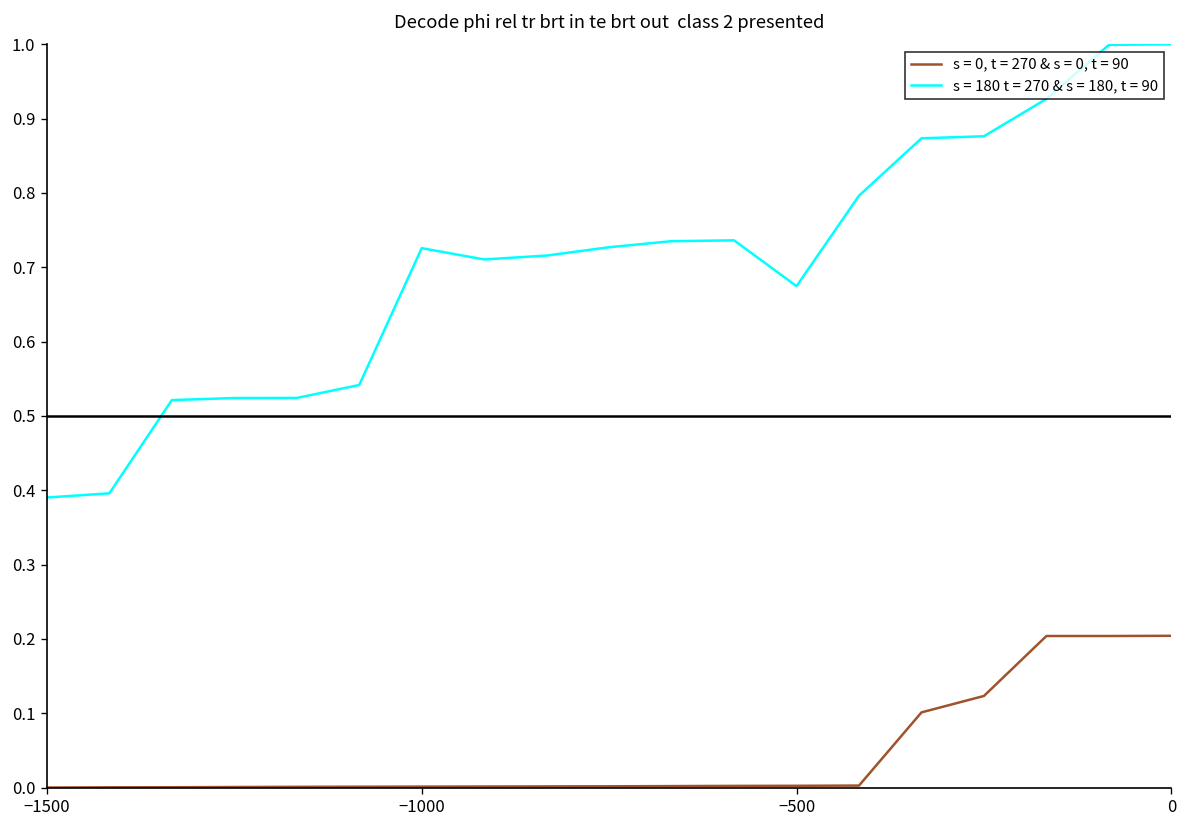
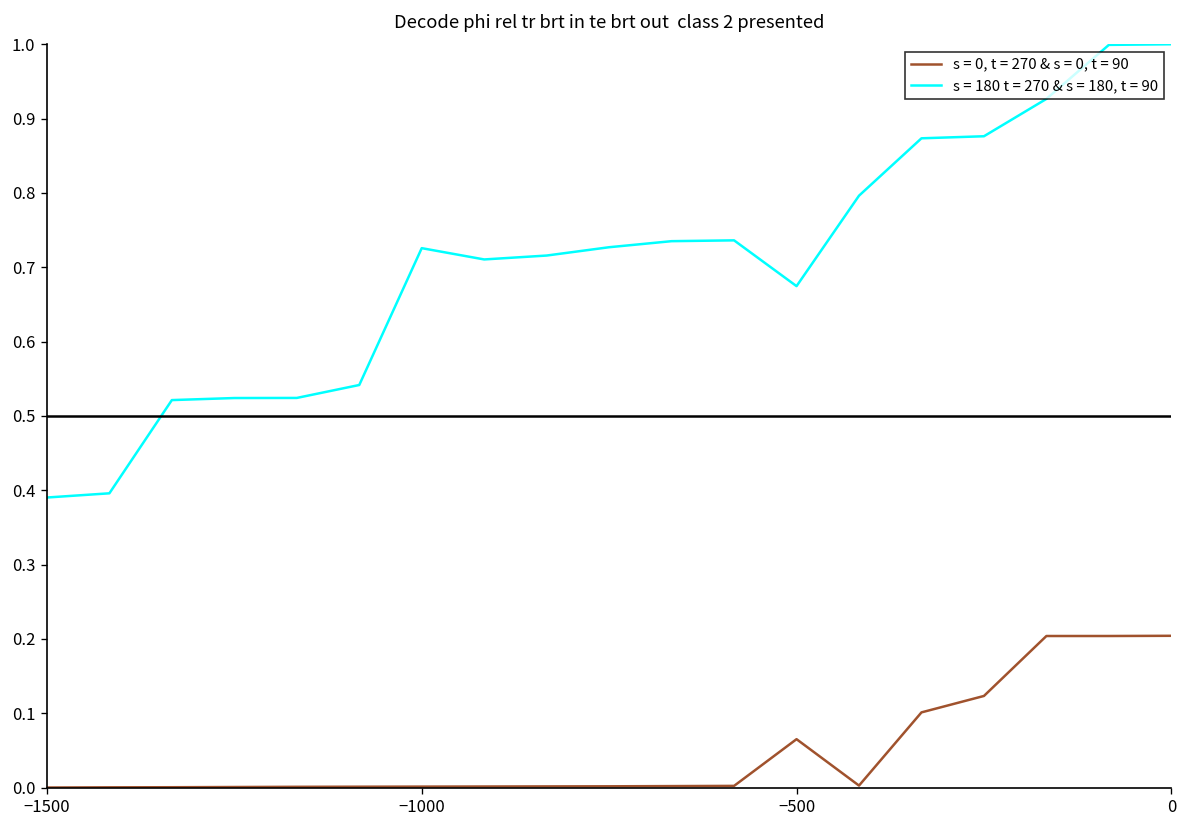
s = 0, t = 270 & s = 0, t = 90, −500: 0.00 -> 0.07
